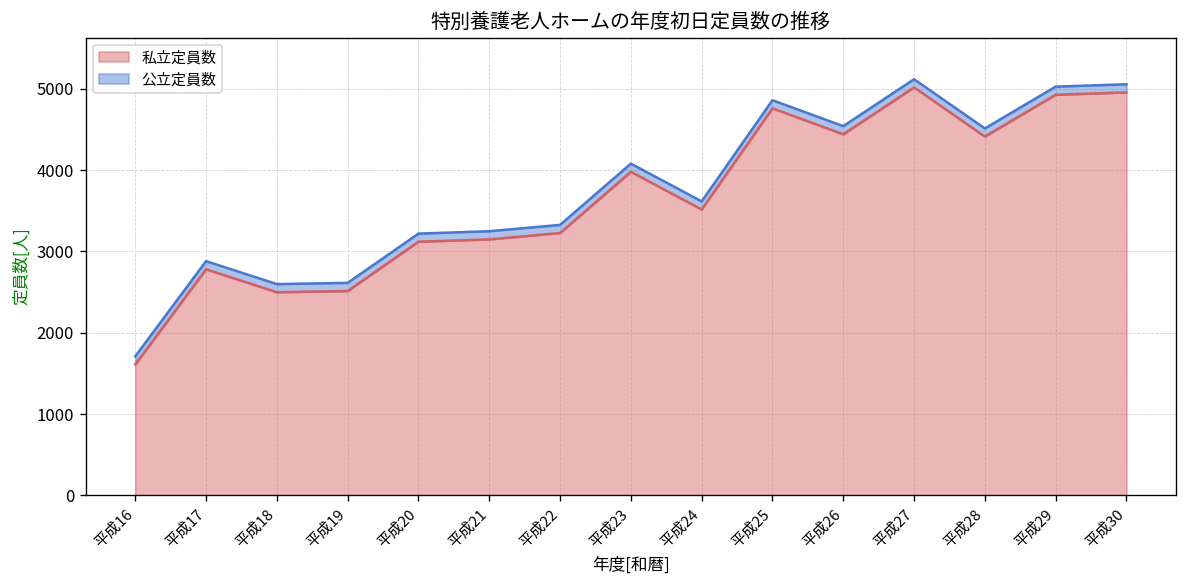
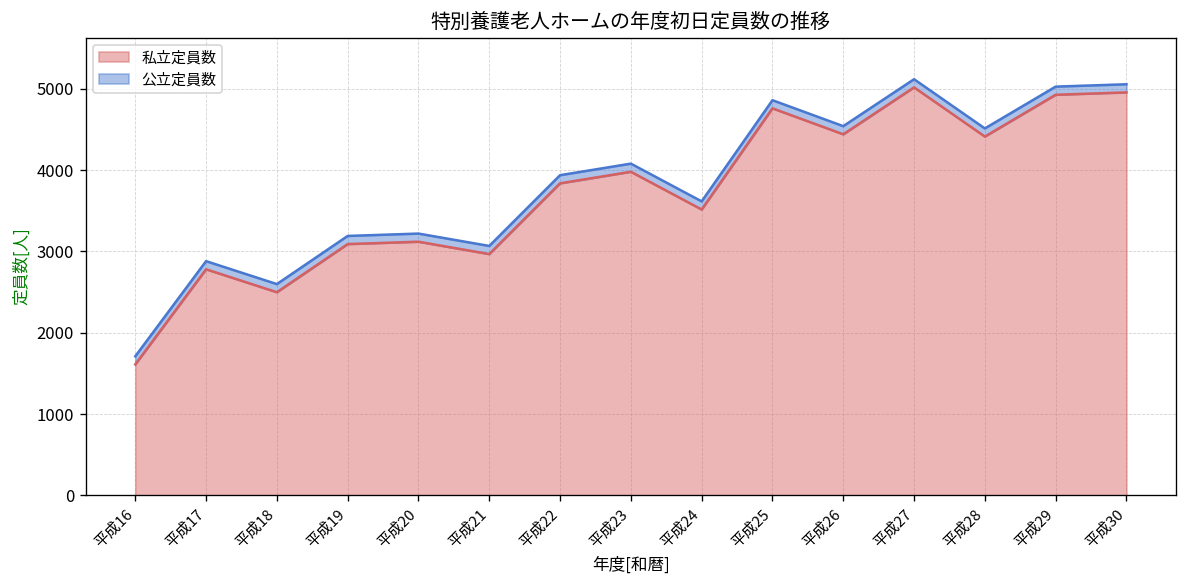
私立定員数, 平成19: 2500 -> 3100
私立定員数, 平成21: 3100 -> 3000
私立定員数, 平成22: 3200 -> 3800
